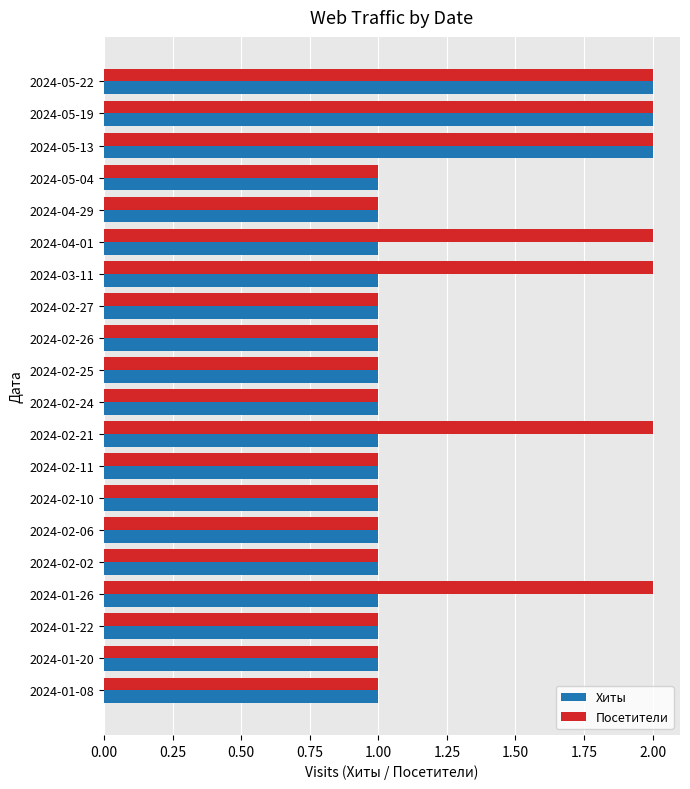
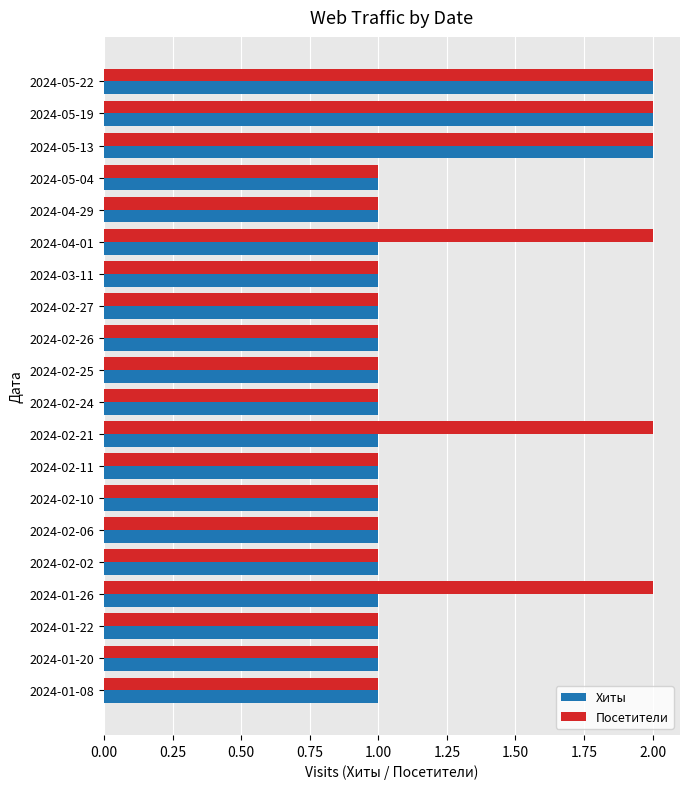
Посетители, 2024-03-11: 2 -> 1
